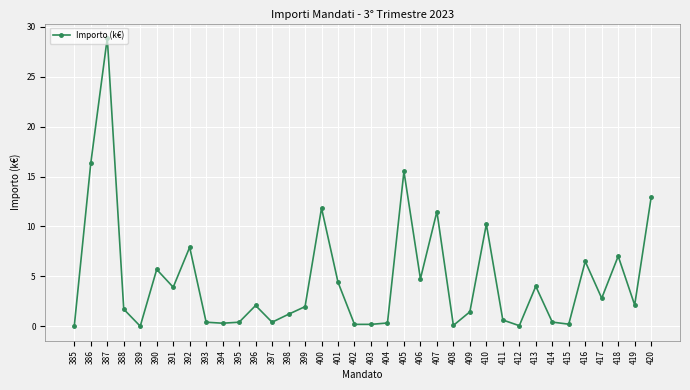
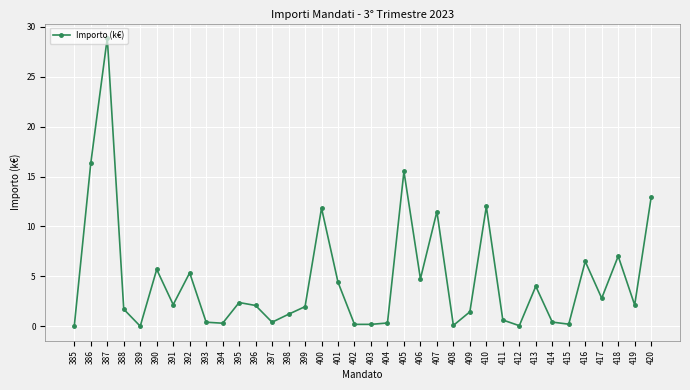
391: 4 -> 2
392: 8 -> 5
395: 0 -> 2
410: 10 -> 12
